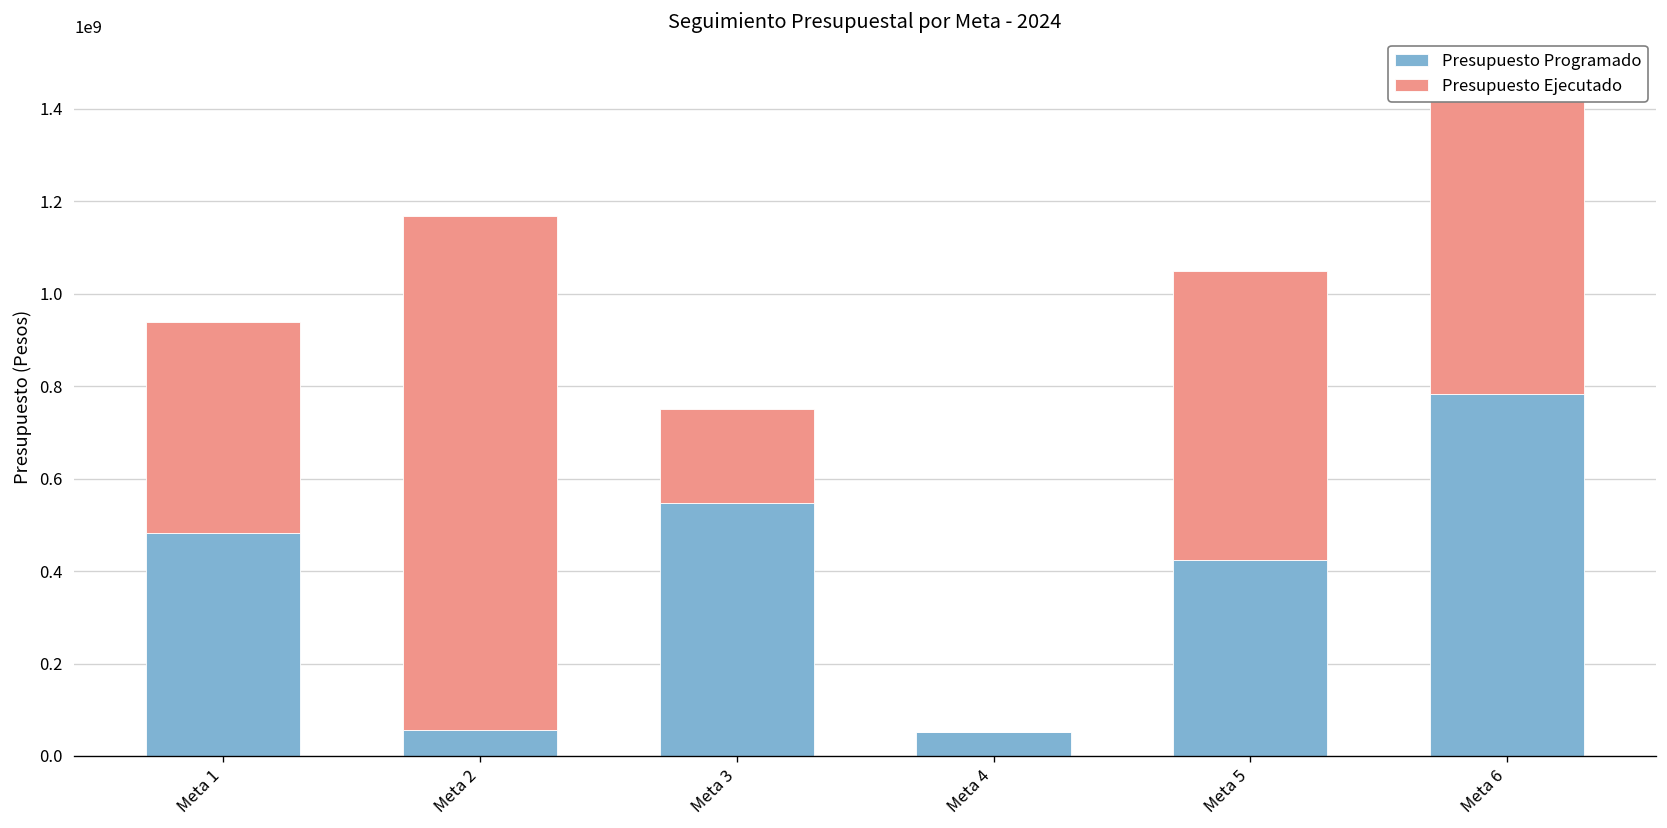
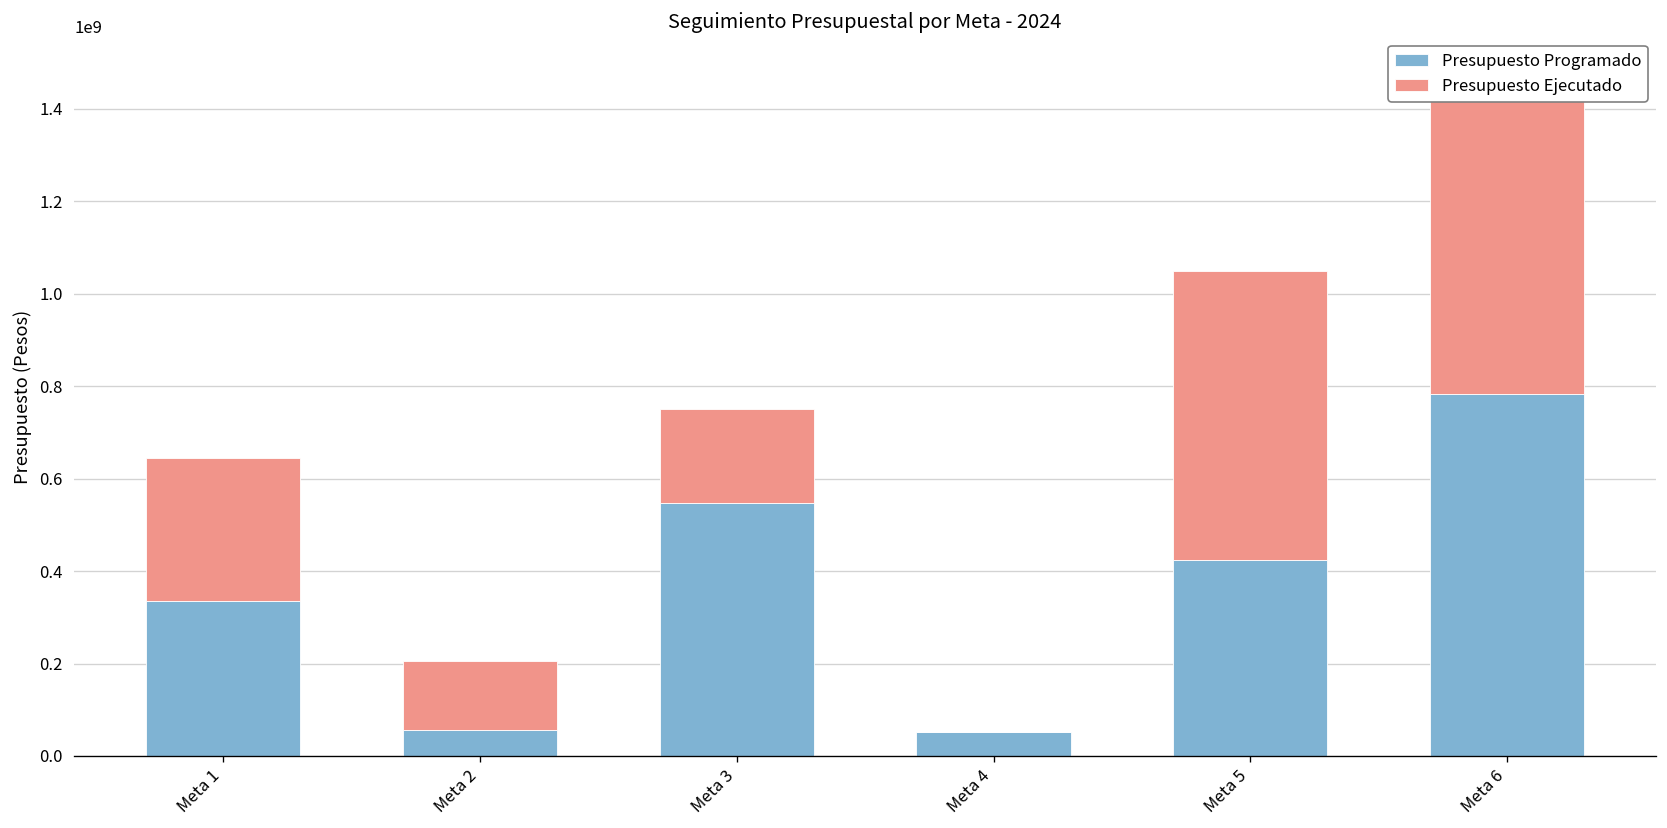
Presupuesto Programado, Meta 1: 480000000 -> 340000000
Presupuesto Ejecutado, Meta 1: 460000000 -> 310000000
Presupuesto Ejecutado, Meta 2: 1110000000 -> 150000000
